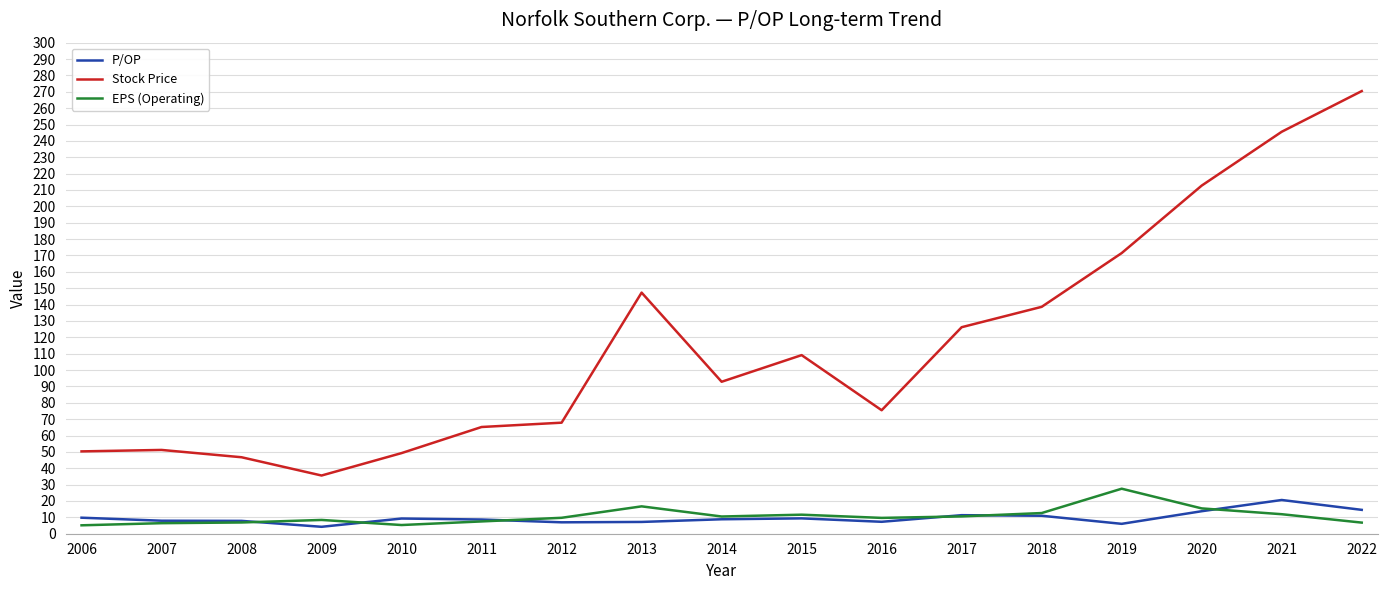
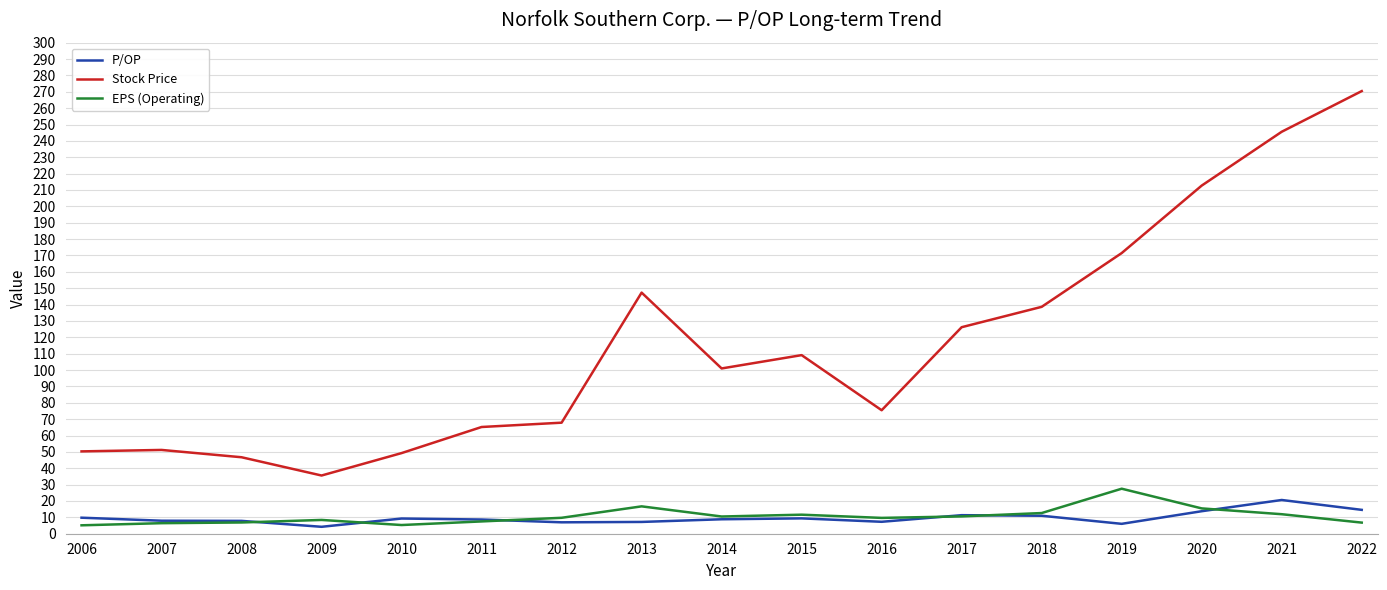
Stock Price, 2014: 93 -> 101
